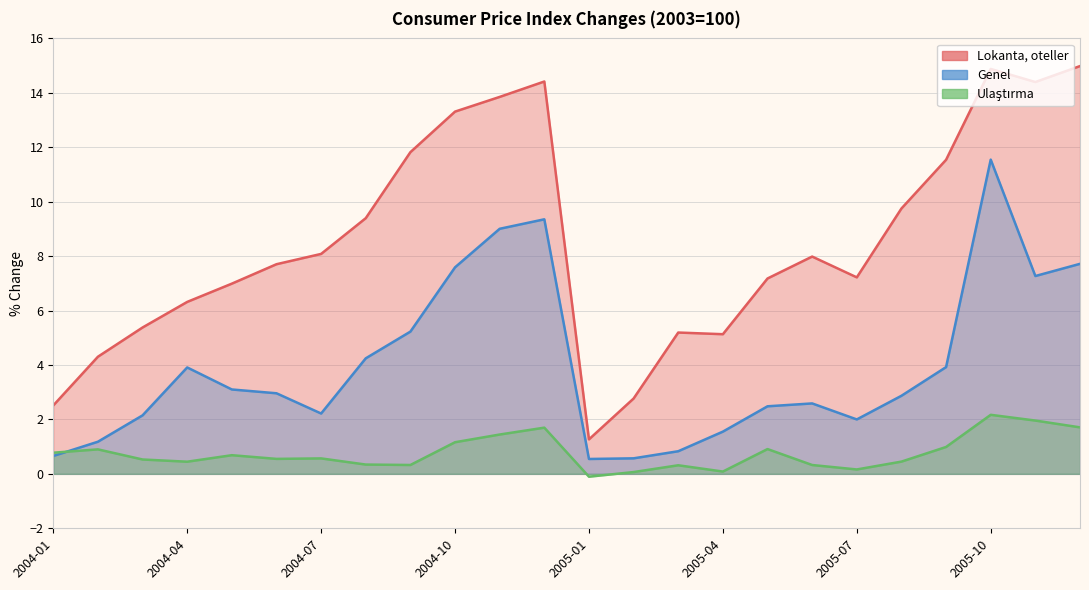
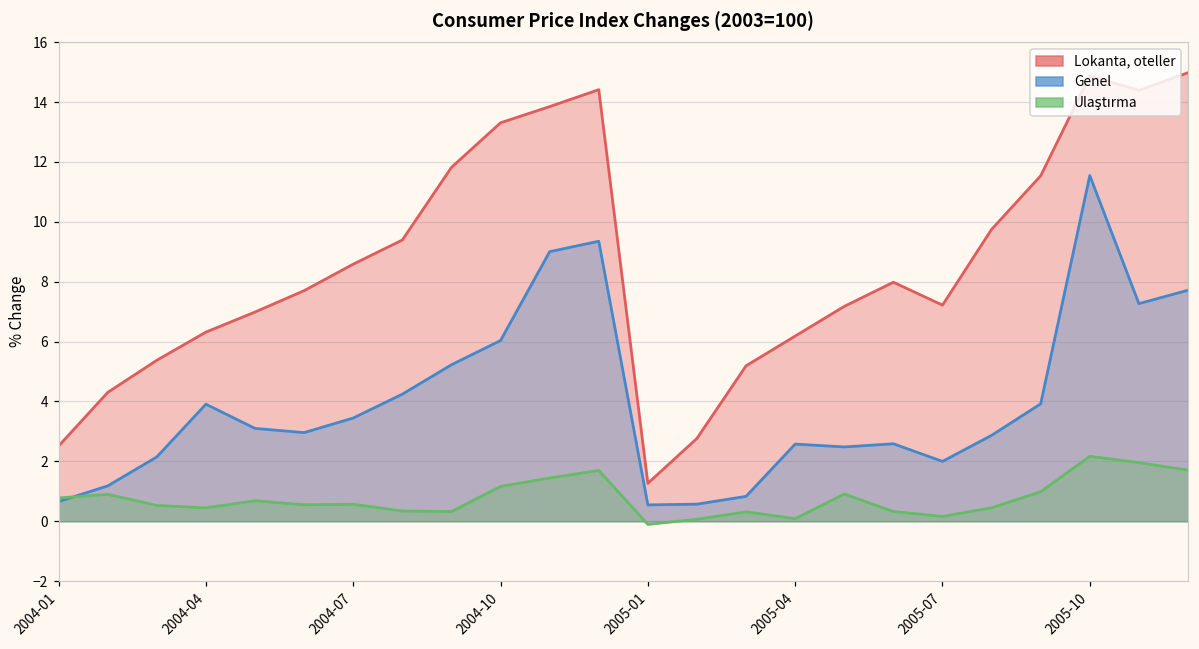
Lokanta, oteller, 2004-07: 8.1 -> 8.6
Genel, 2004-07: 2.2 -> 3.4
Genel, 2004-10: 7.6 -> 6.0
Lokanta, oteller, 2005-04: 5.1 -> 6.2
Genel, 2005-04: 1.6 -> 2.6
